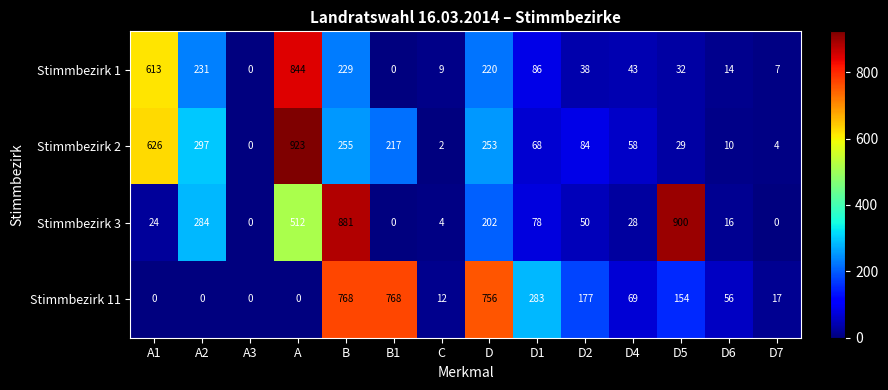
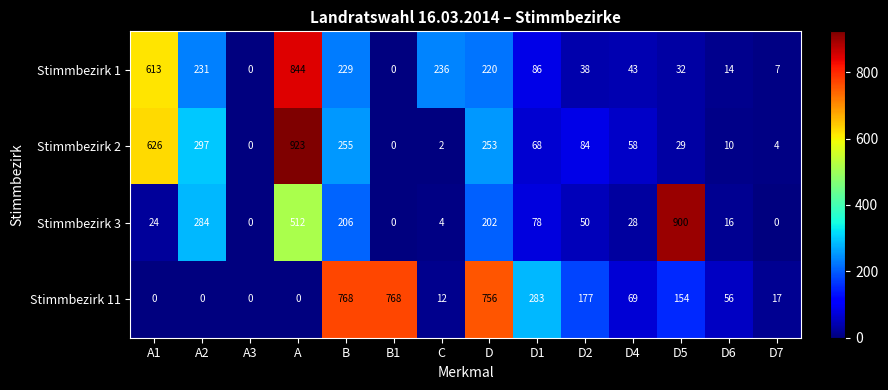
Stimmbezirk 1, C: 9 -> 236
Stimmbezirk 2, B1: 217 -> 0
Stimmbezirk 3, B: 881 -> 206
